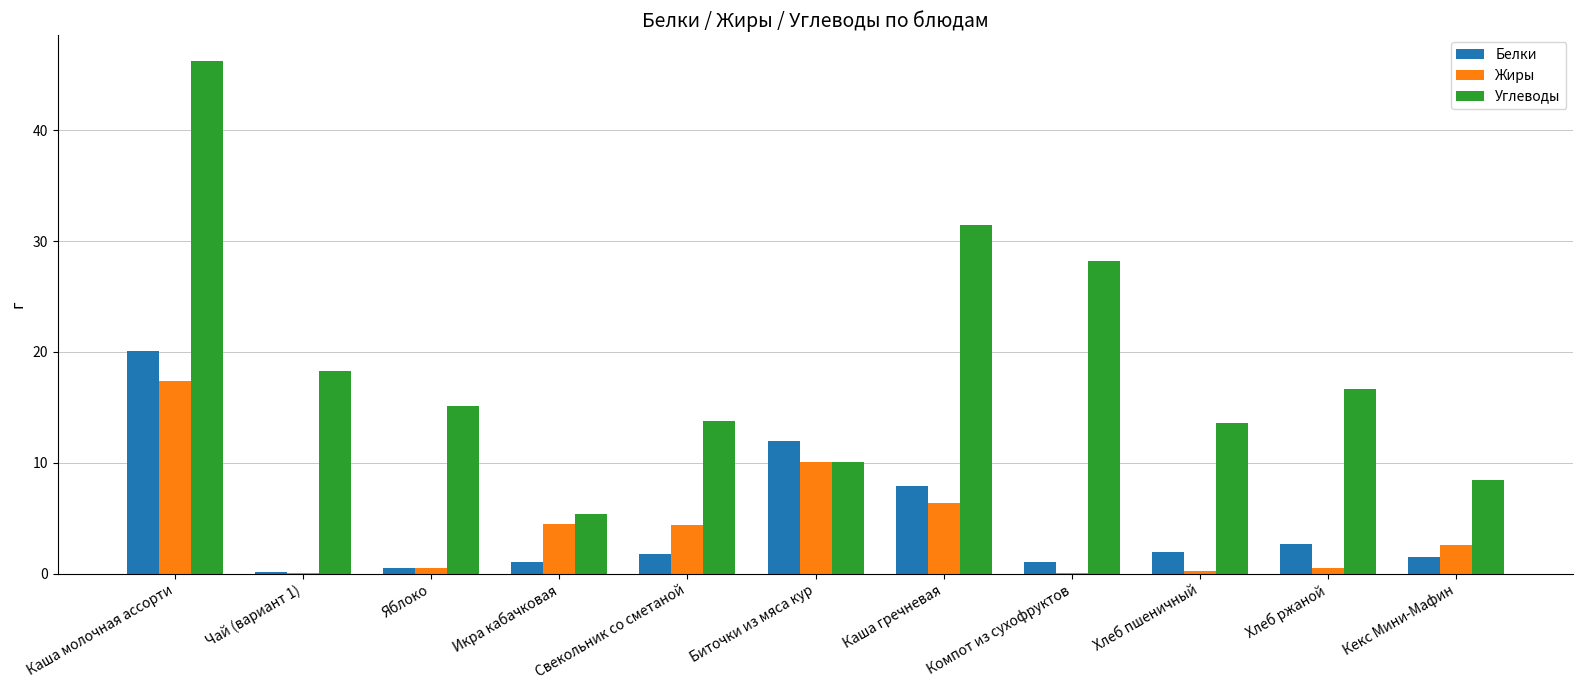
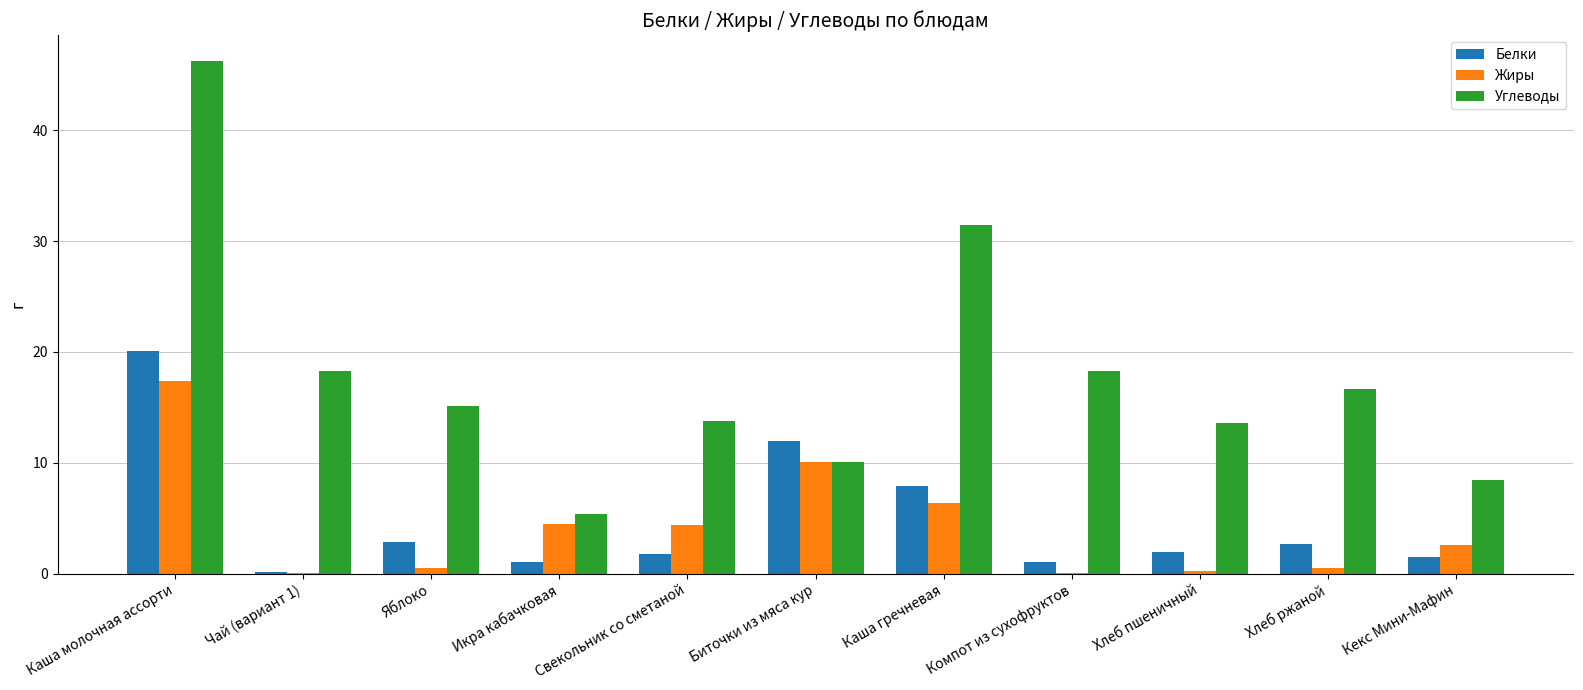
Белки, Яблоко: 0.5 -> 2.8
Углеводы, Компот из сухофруктов: 28.2 -> 18.3
